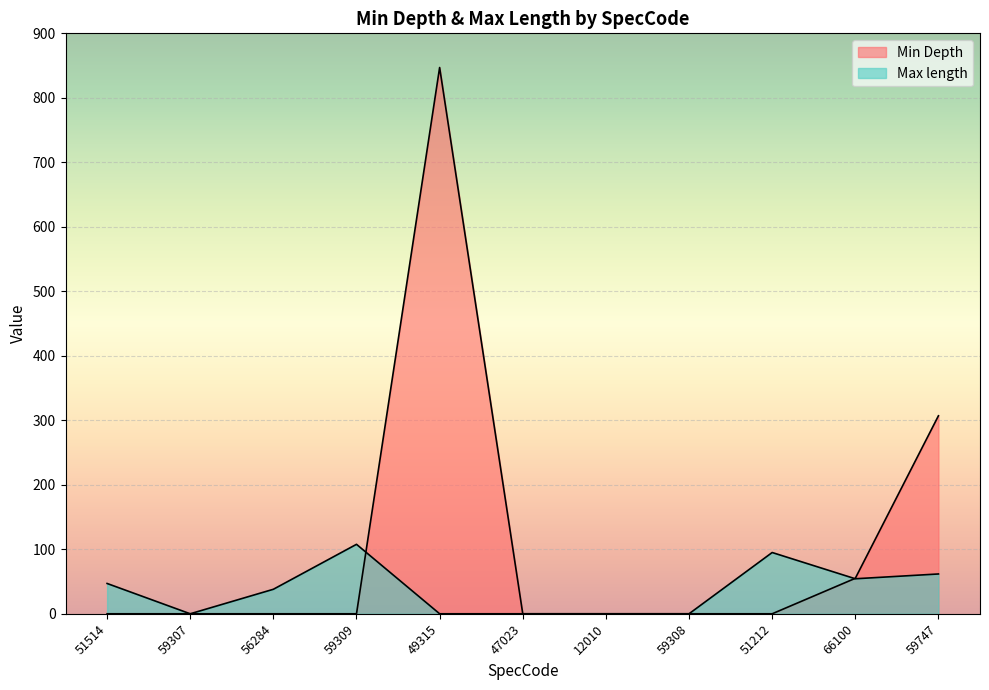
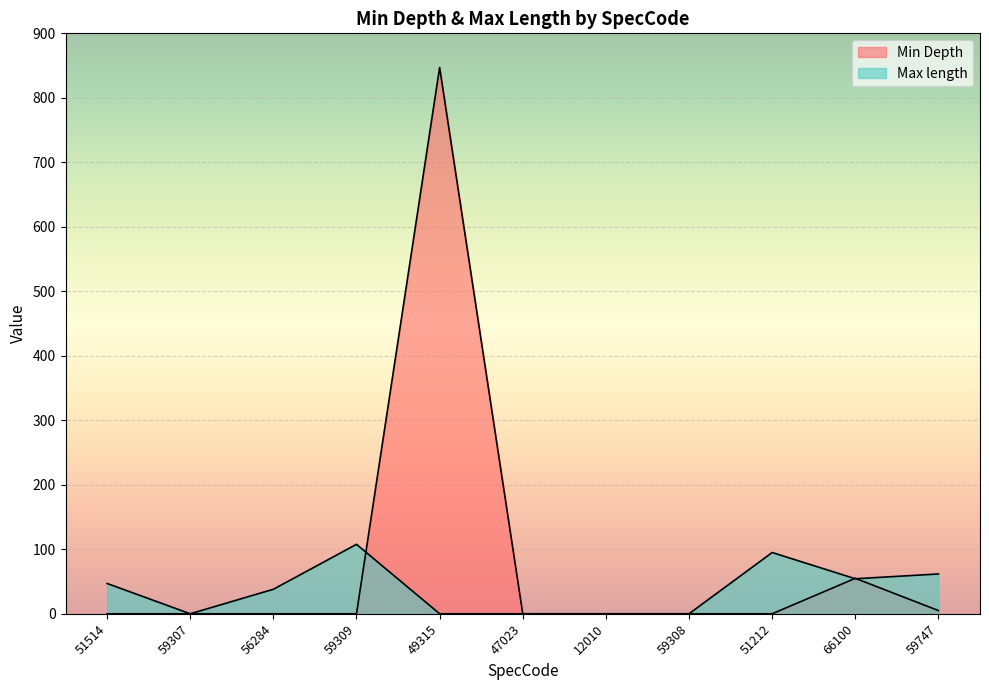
Min Depth, 59747: 310 -> 10
